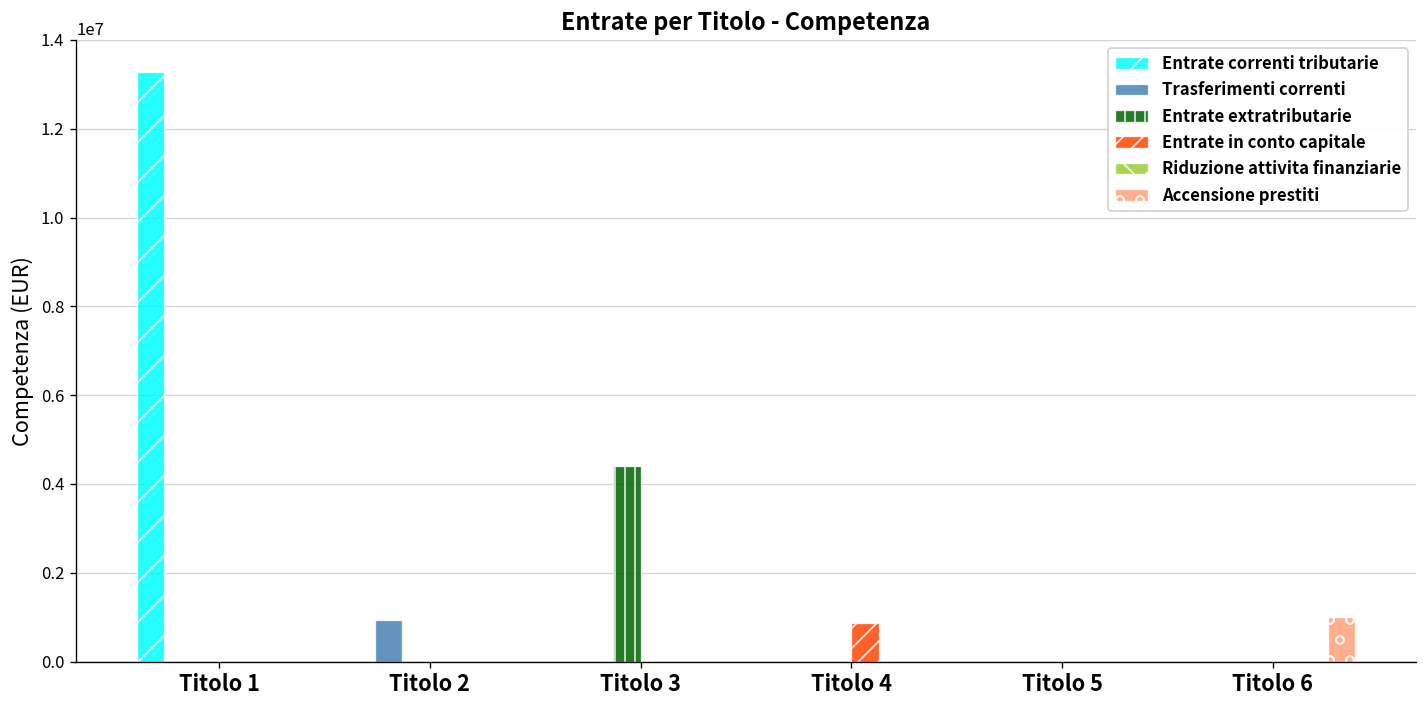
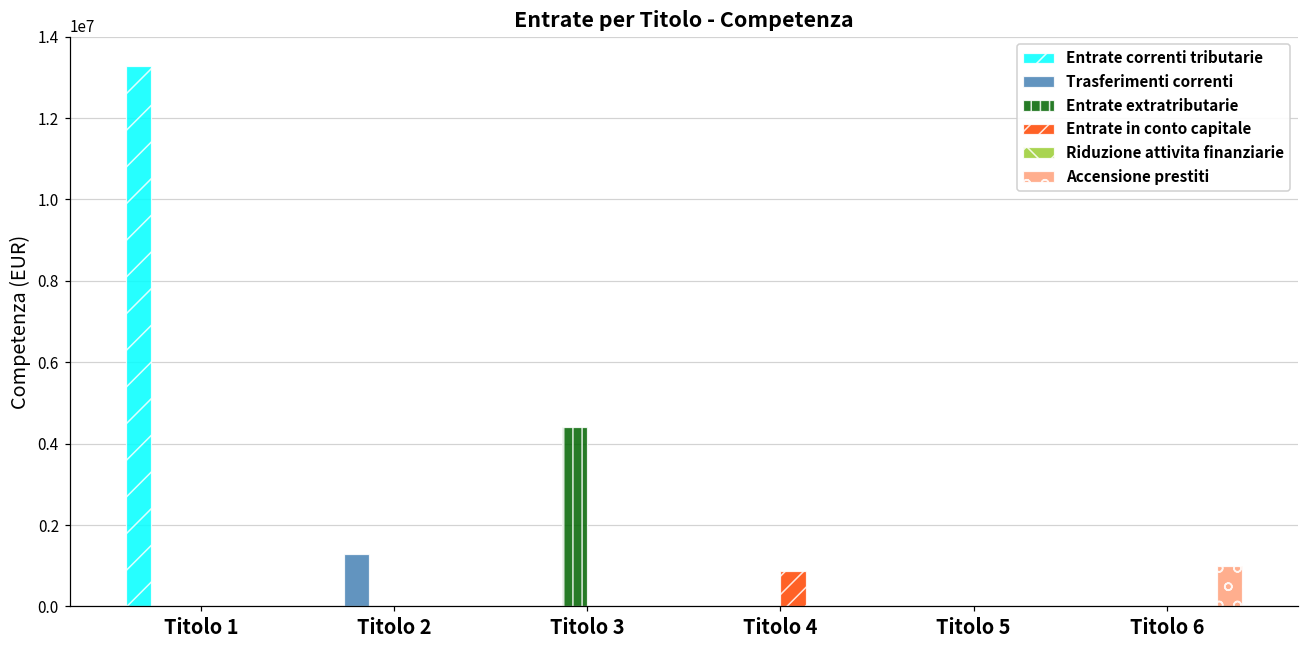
Trasferimenti correnti, Titolo 2: 900000 -> 1300000
